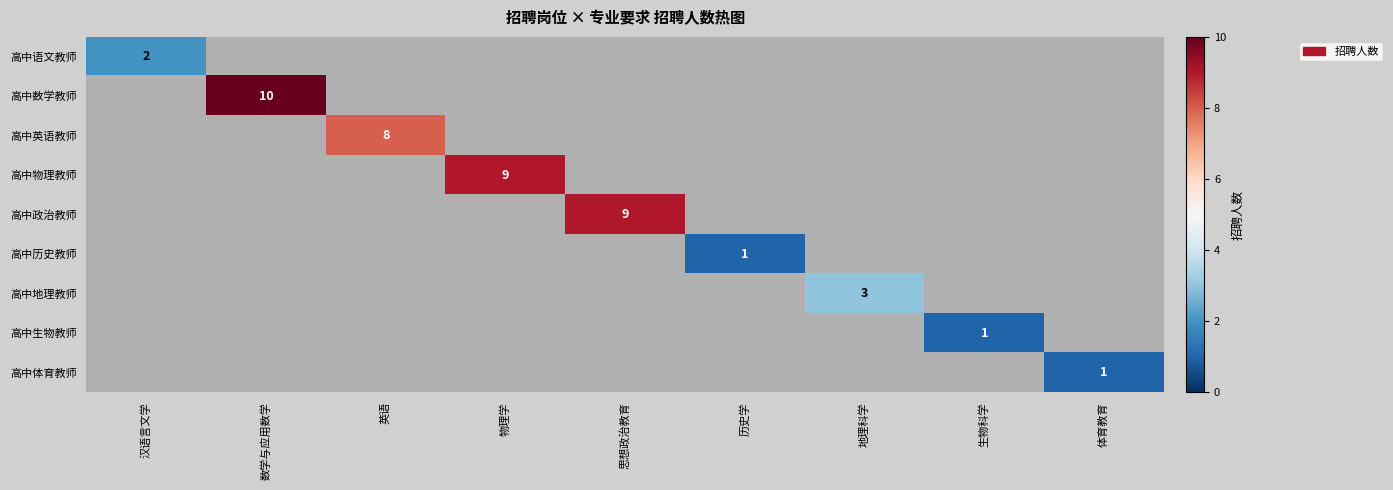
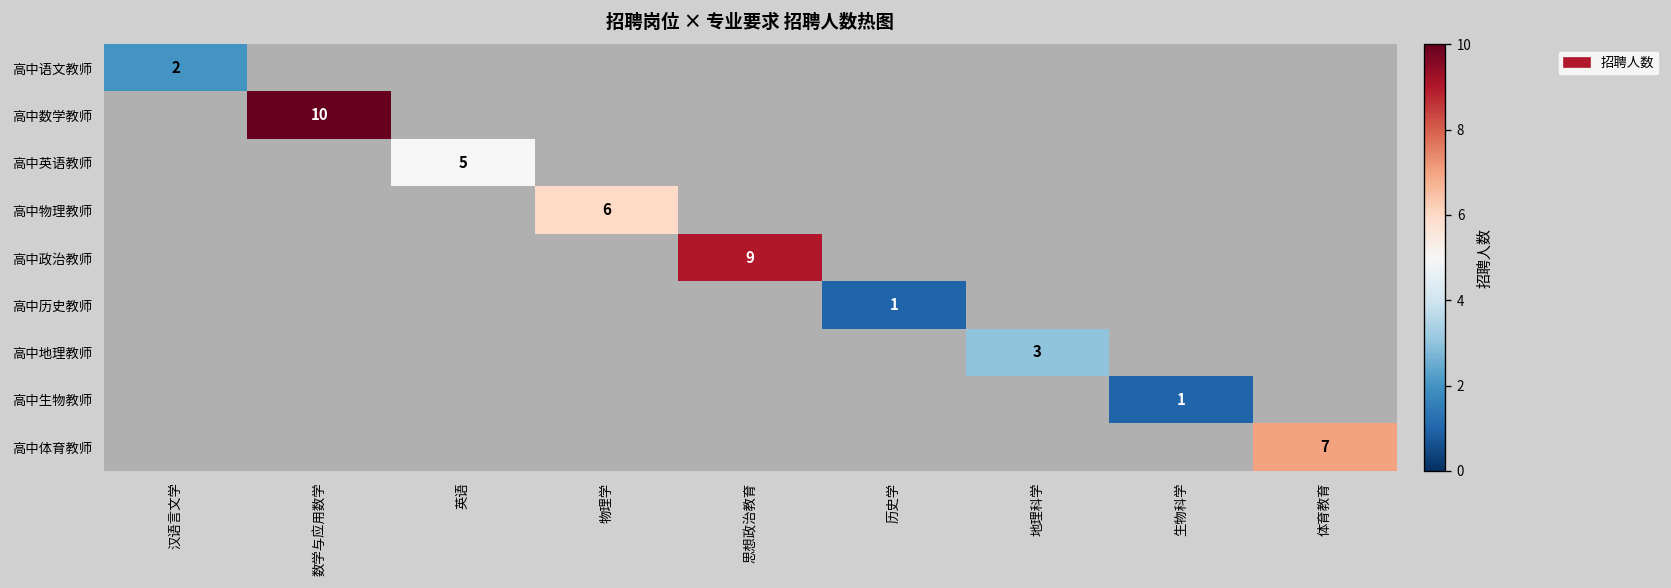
高中英语教师, 英语: 8 -> 5
高中物理教师, 物理学: 9 -> 6
高中体育教师, 体育教育: 1 -> 7
